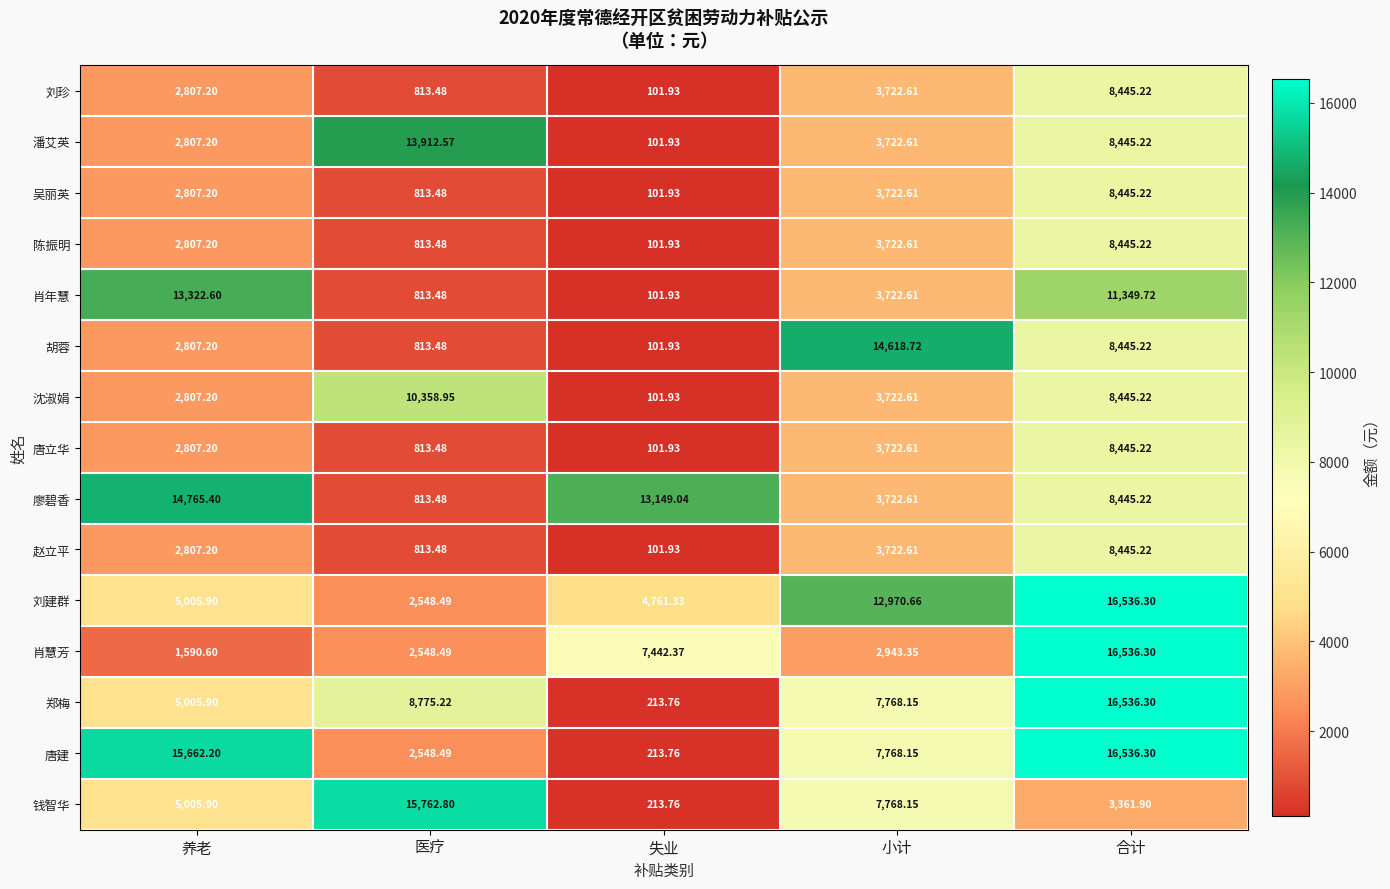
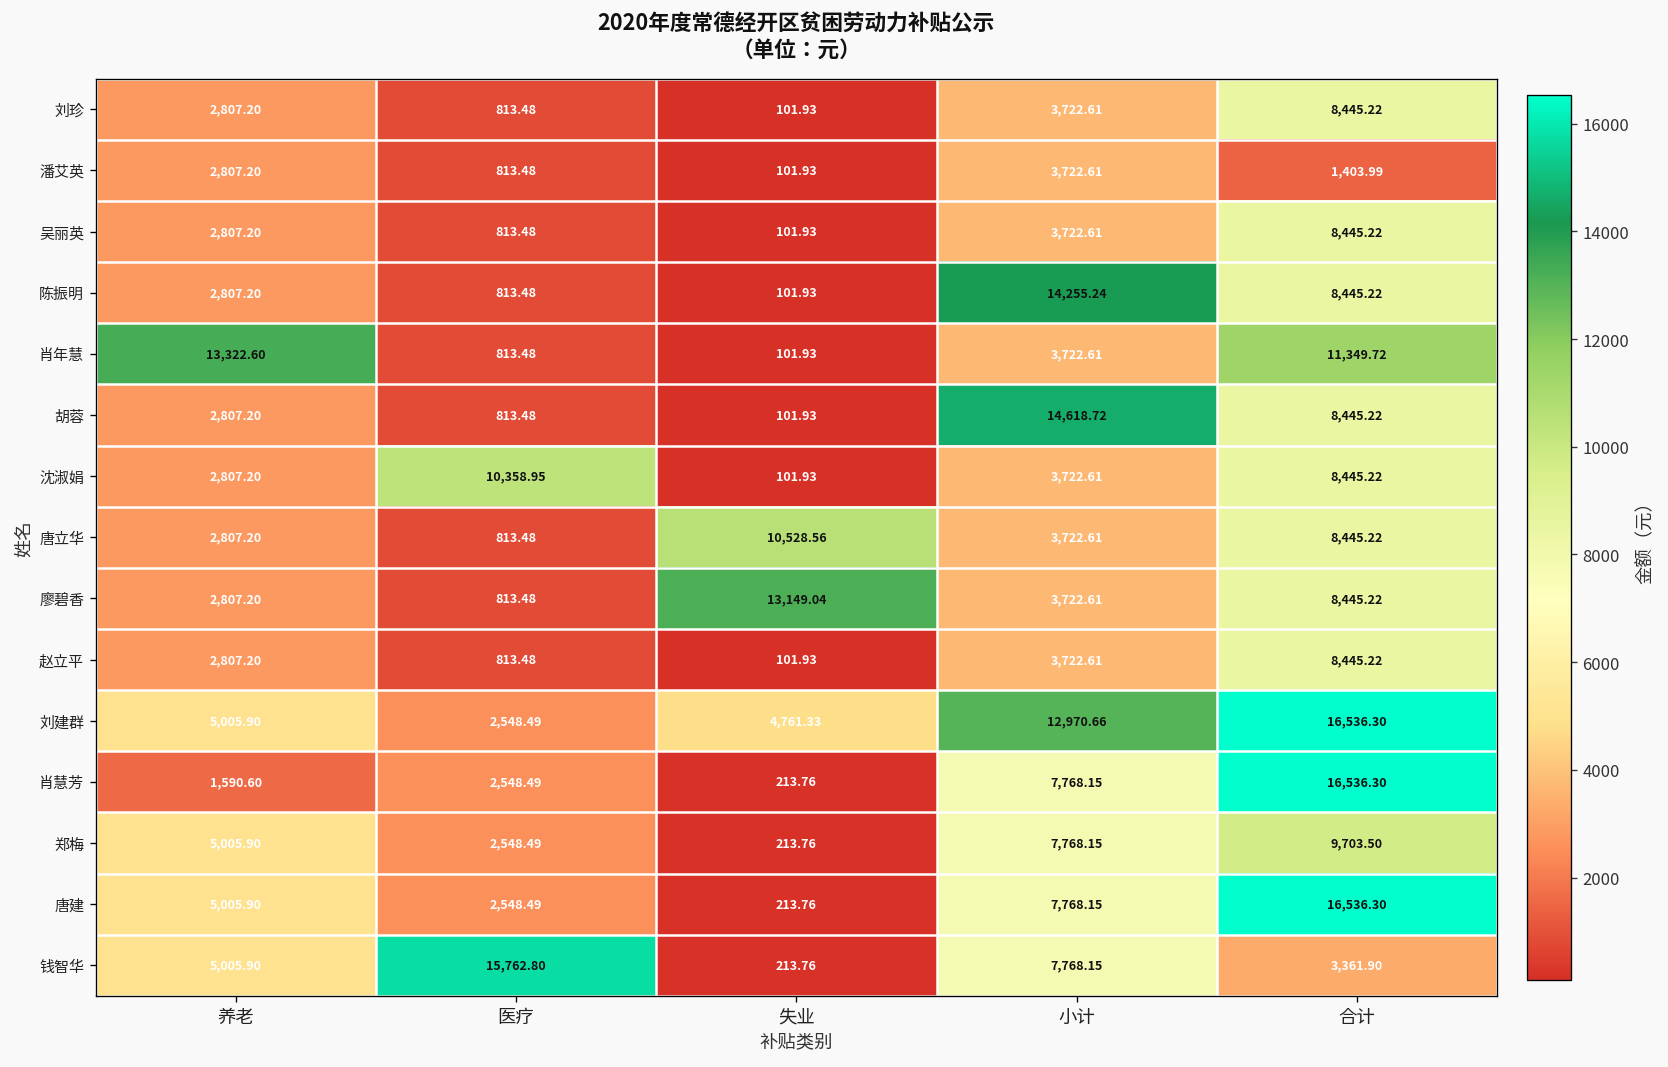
潘艾英, 医疗: 13,912.57 -> 813.48
潘艾英, 合计: 8,445.22 -> 1,403.99
陈振明, 小计: 3,722.61 -> 14,255.24
唐立华, 失业: 101.93 -> 10,528.56
廖碧香, 养老: 14,765.40 -> 2,807.20
肖慧芳, 失业: 7,442.37 -> 213.76
肖慧芳, 小计: 2,943.35 -> 7,768.15
郑梅, 医疗: 8,775.22 -> 2,548.49
郑梅, 合计: 16,536.30 -> 9,703.50
唐建, 养老: 15,662.20 -> 5,005.90
